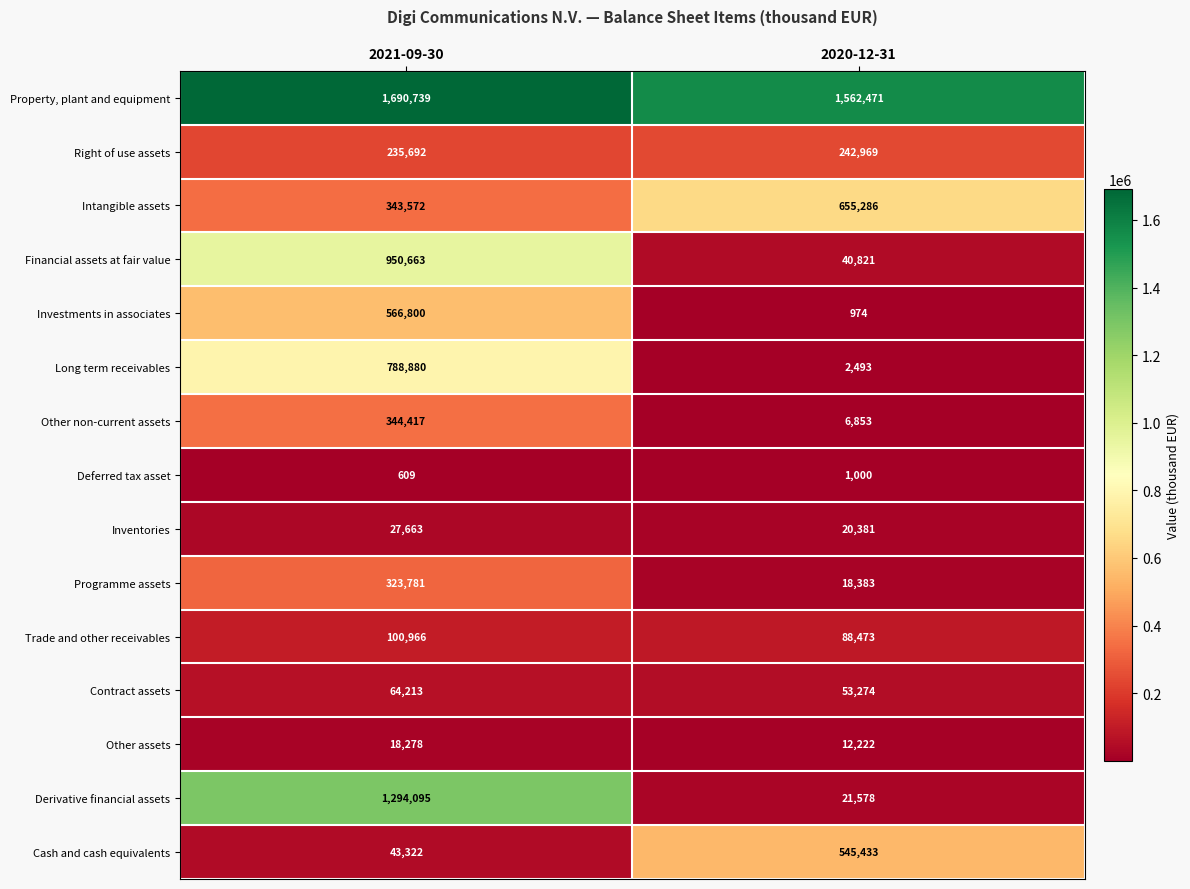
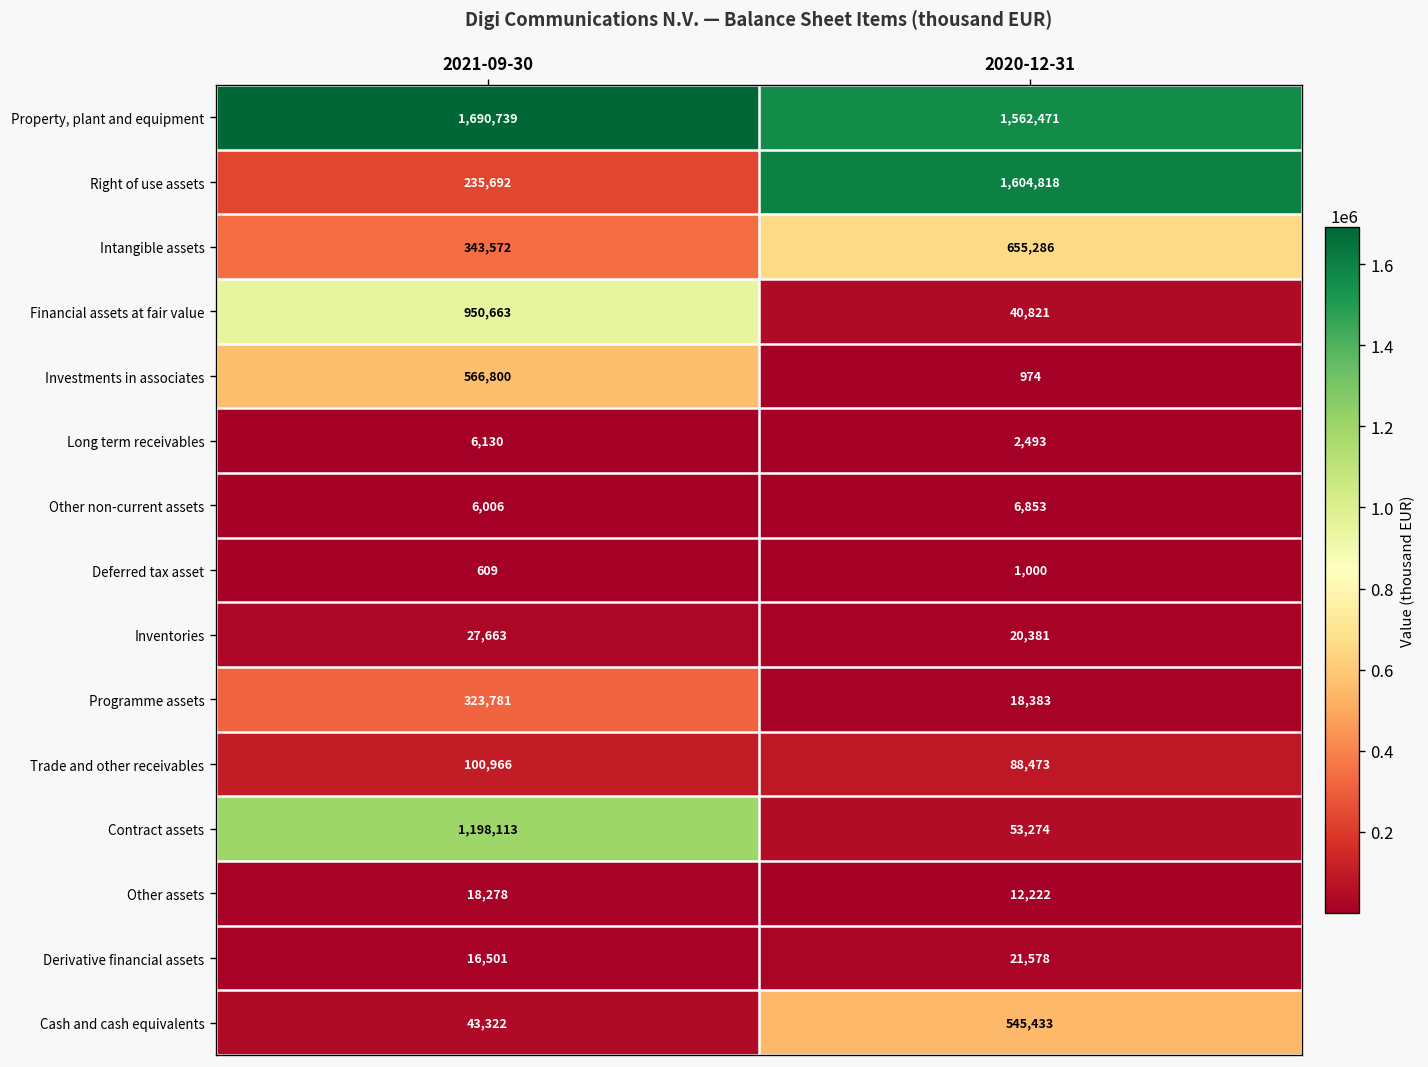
Right of use assets, 2020-12-31: 242,969 -> 1,604,818
Long term receivables, 2021-09-30: 788,880 -> 6,130
Other non-current assets, 2021-09-30: 344,417 -> 6,006
Contract assets, 2021-09-30: 64,213 -> 1,198,113
Derivative financial assets, 2021-09-30: 1,294,095 -> 16,501
